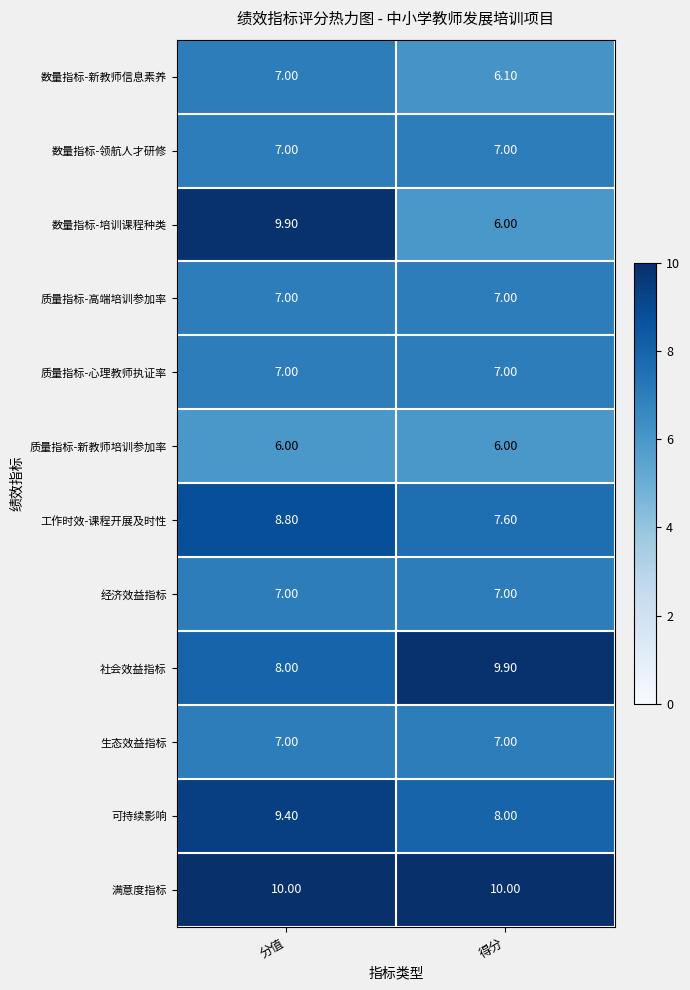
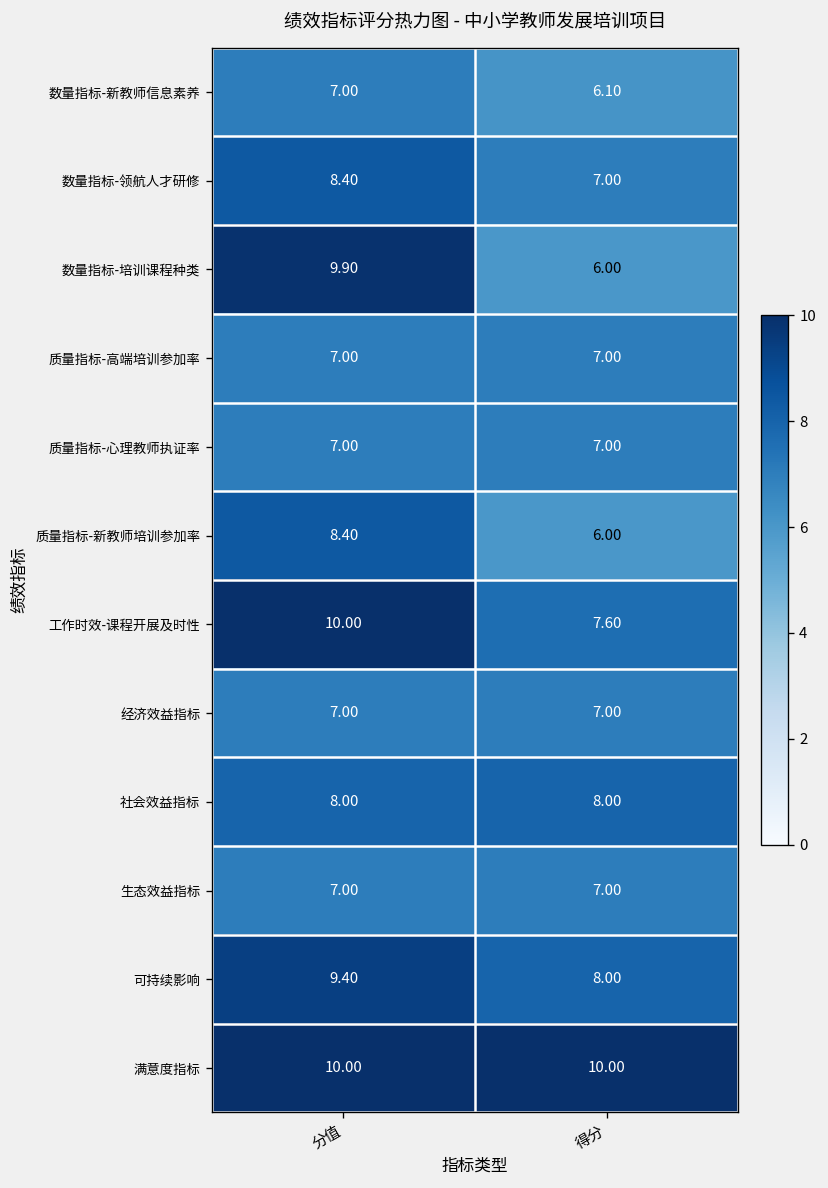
数量指标-领航人才研修, 分值: 7.00 -> 8.40
质量指标-新教师培训参加率, 分值: 6.00 -> 8.40
工作时效-课程开展及时性, 分值: 8.80 -> 10.00
社会效益指标, 得分: 9.90 -> 8.00
